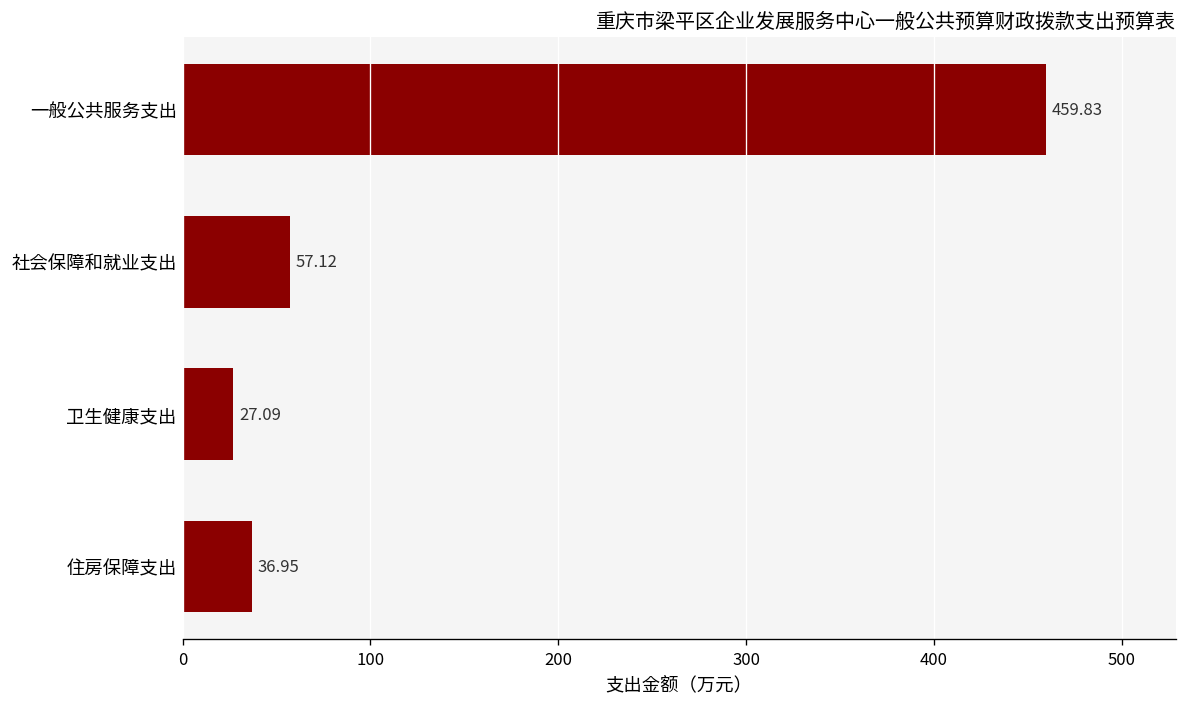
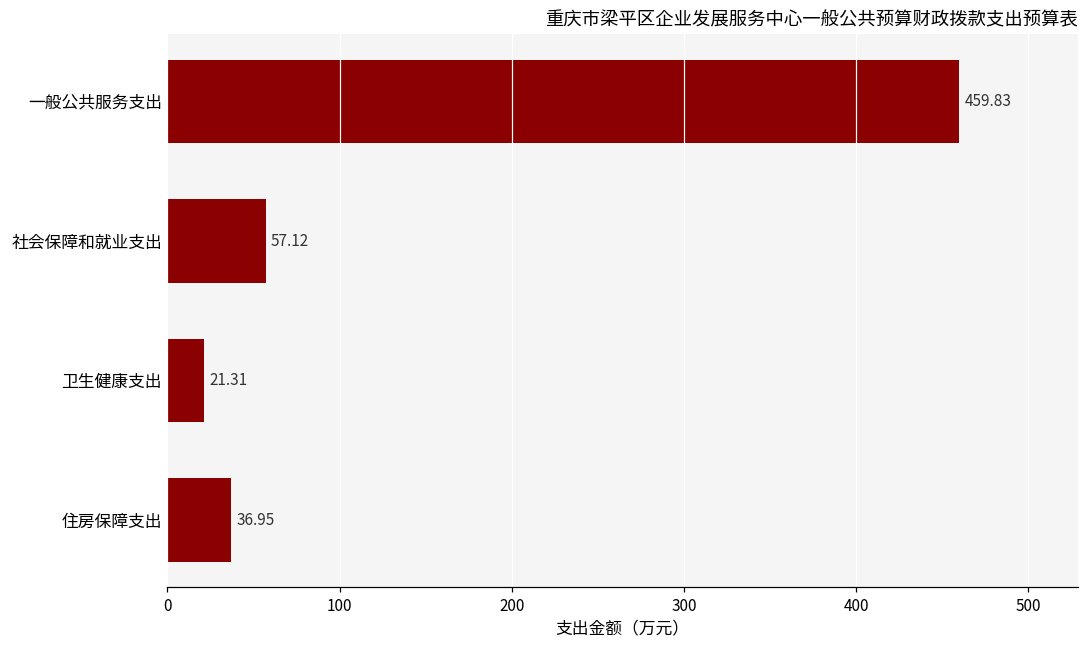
卫生健康支出: 27.09 -> 21.31
